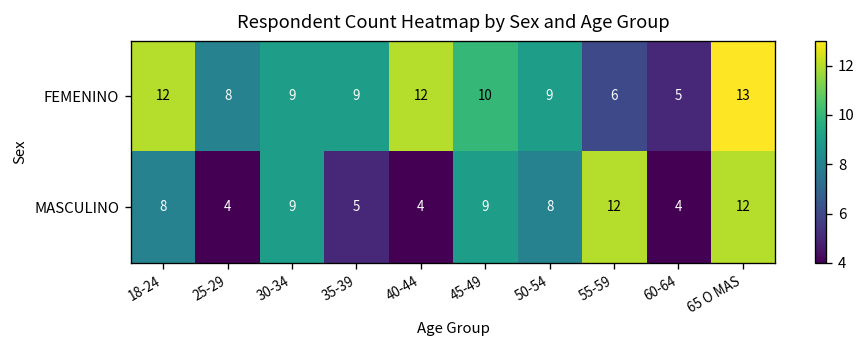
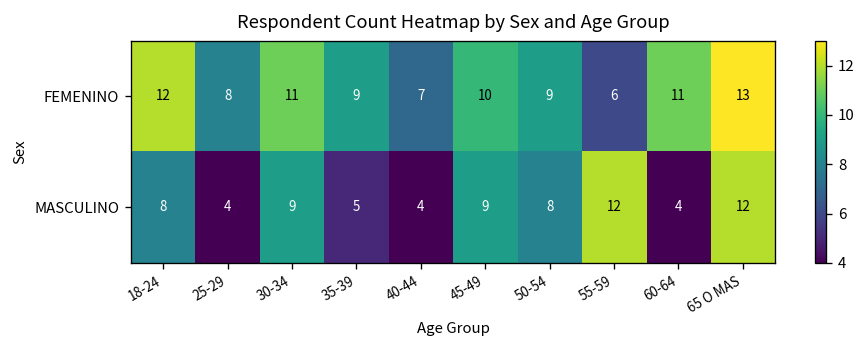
FEMENINO, 30-34: 9 -> 11
FEMENINO, 40-44: 12 -> 7
FEMENINO, 60-64: 5 -> 11
